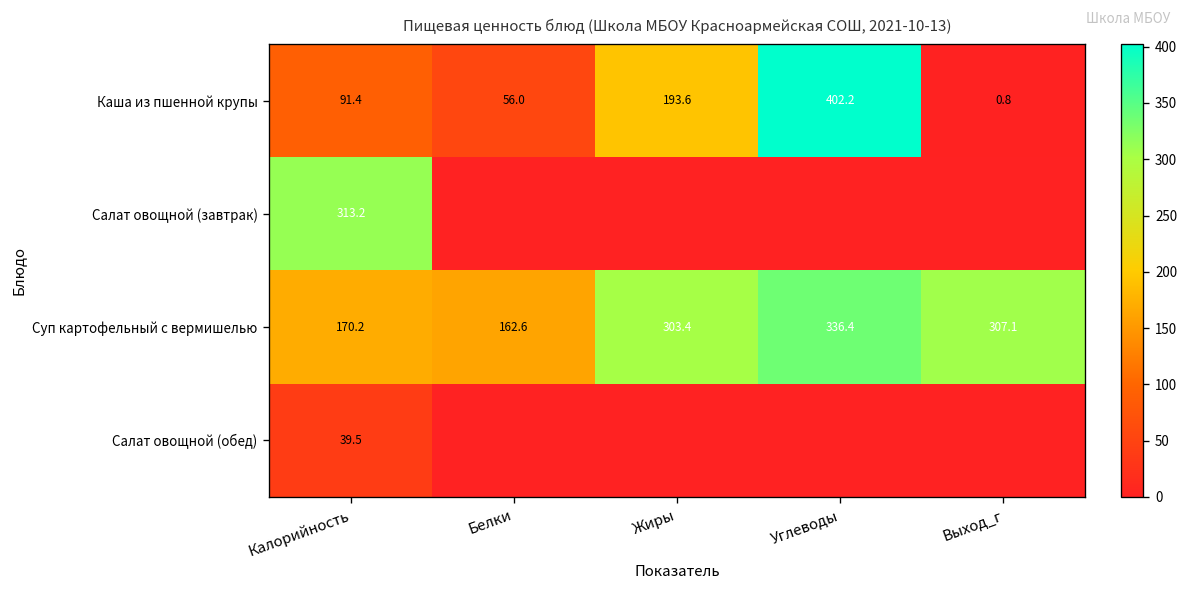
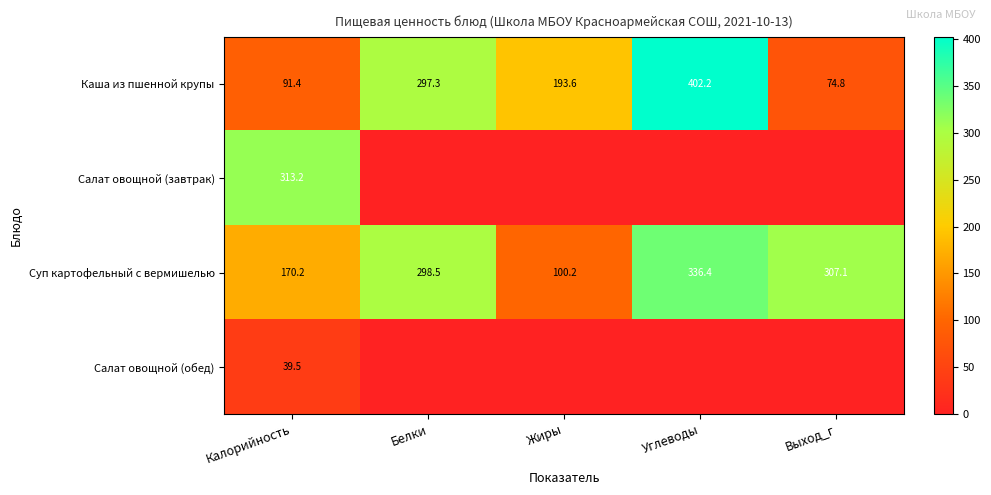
Каша из пшенной крупы, Белки: 56.0 -> 297.3
Каша из пшенной крупы, Выход_г: 0.8 -> 74.8
Суп картофельный с вермишелью, Белки: 162.6 -> 298.5
Суп картофельный с вермишелью, Жиры: 303.4 -> 100.2
